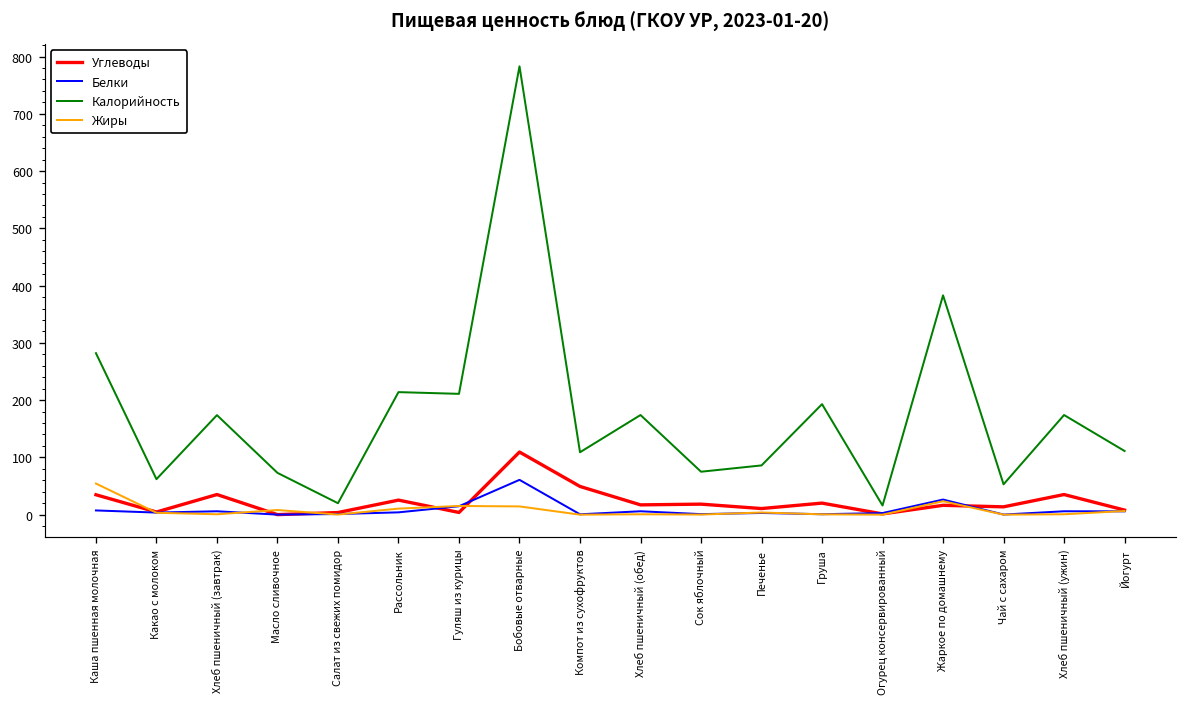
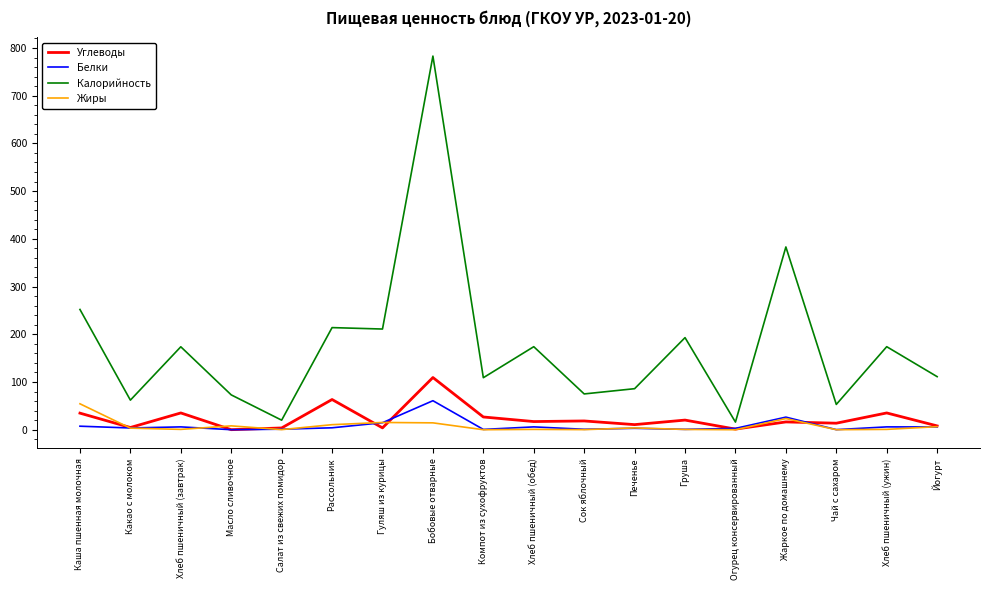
Калорийность, Каша пшенная молочная: 280 -> 250
Углеводы, Рассольник: 30 -> 60
Углеводы, Компот из сухофруктов: 50 -> 30
